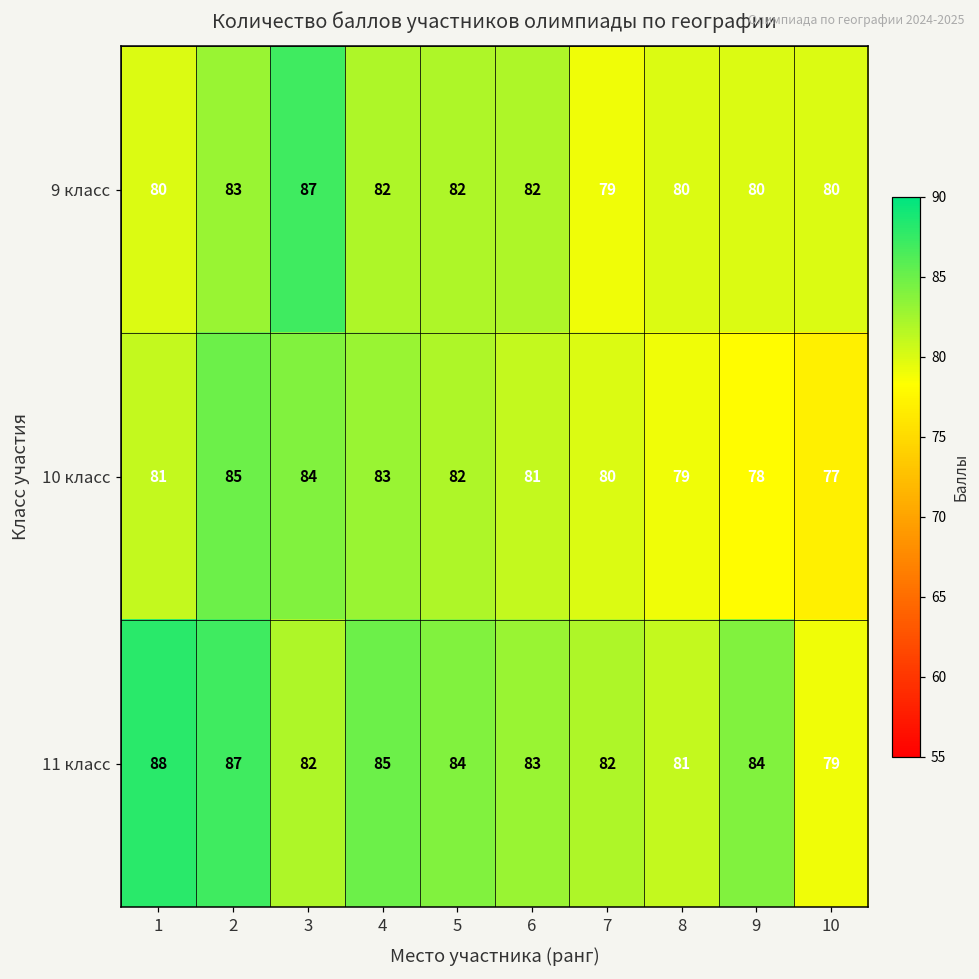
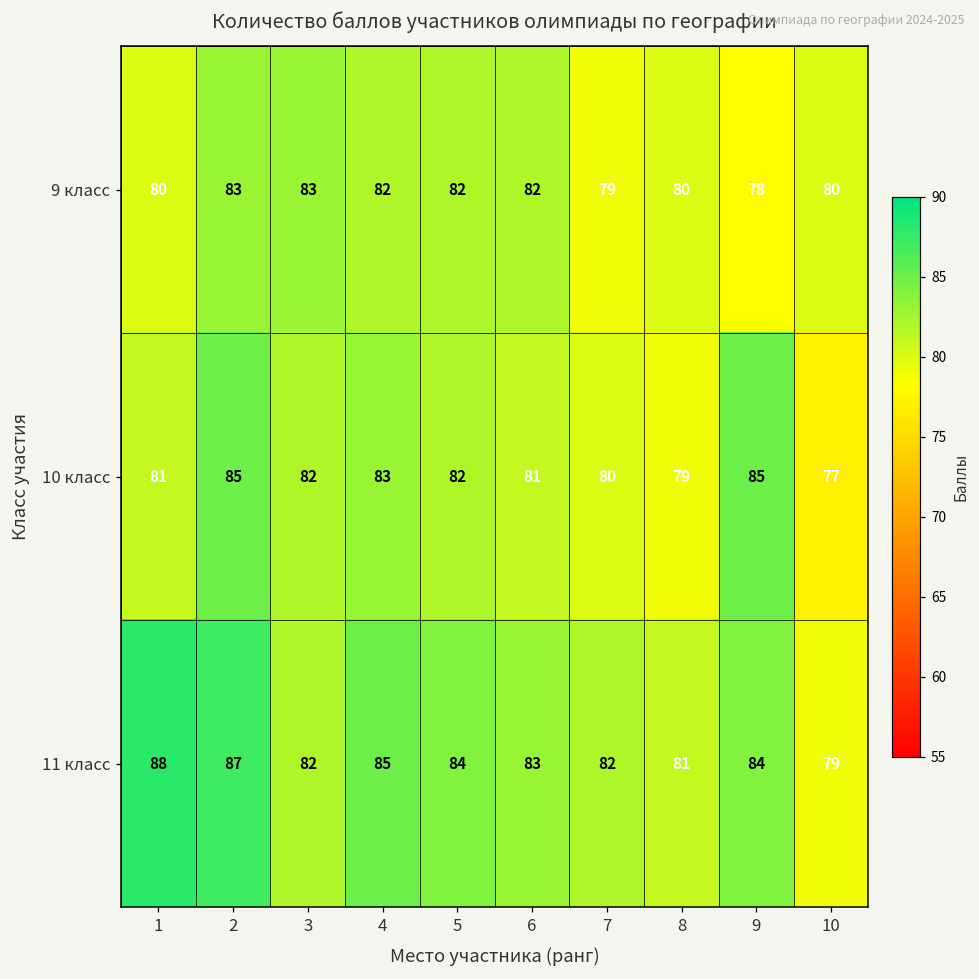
9 класс, 3: 87 -> 83
9 класс, 9: 80 -> 78
10 класс, 3: 84 -> 82
10 класс, 9: 78 -> 85
